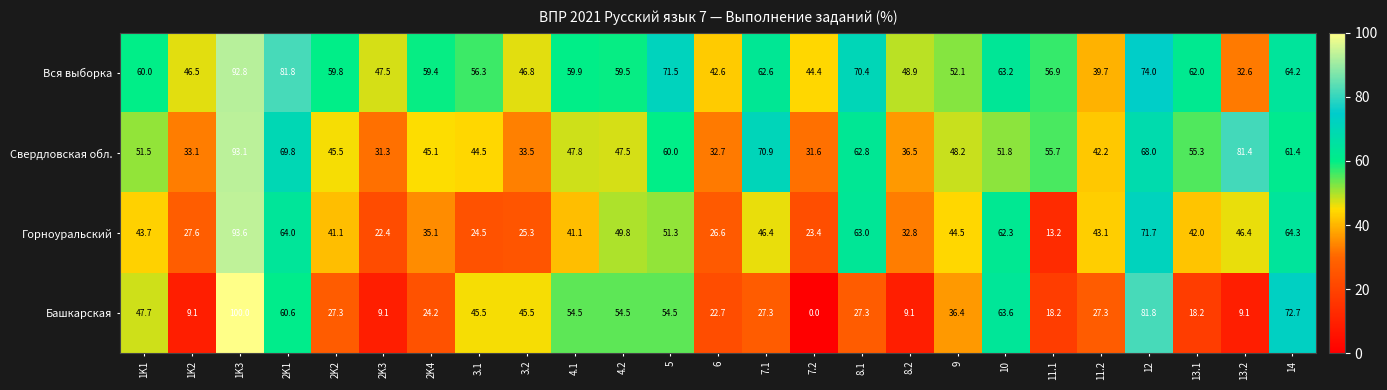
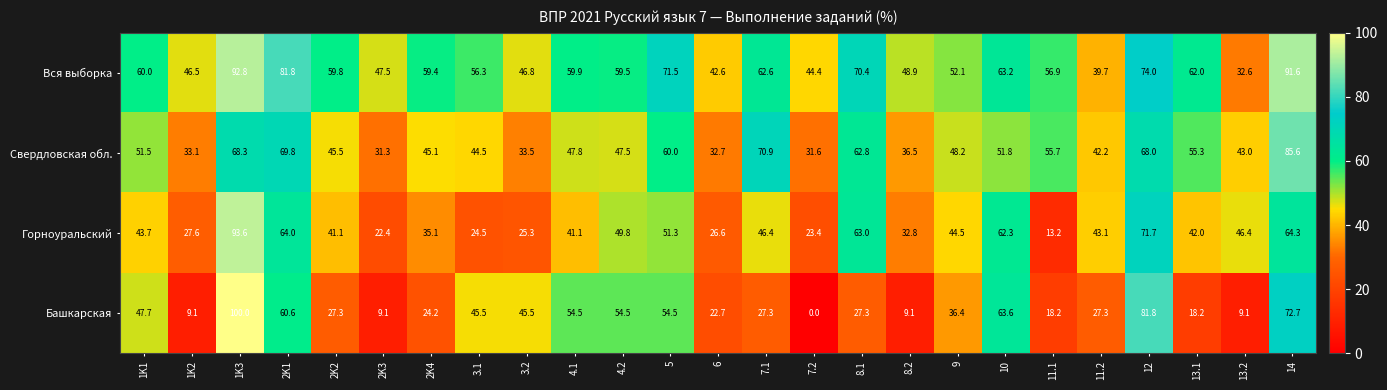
Вся выборка, 14: 64.2 -> 91.6
Свердловская обл., 1K3: 93.1 -> 68.3
Свердловская обл., 13.2: 81.4 -> 43.0
Свердловская обл., 14: 61.4 -> 85.6
